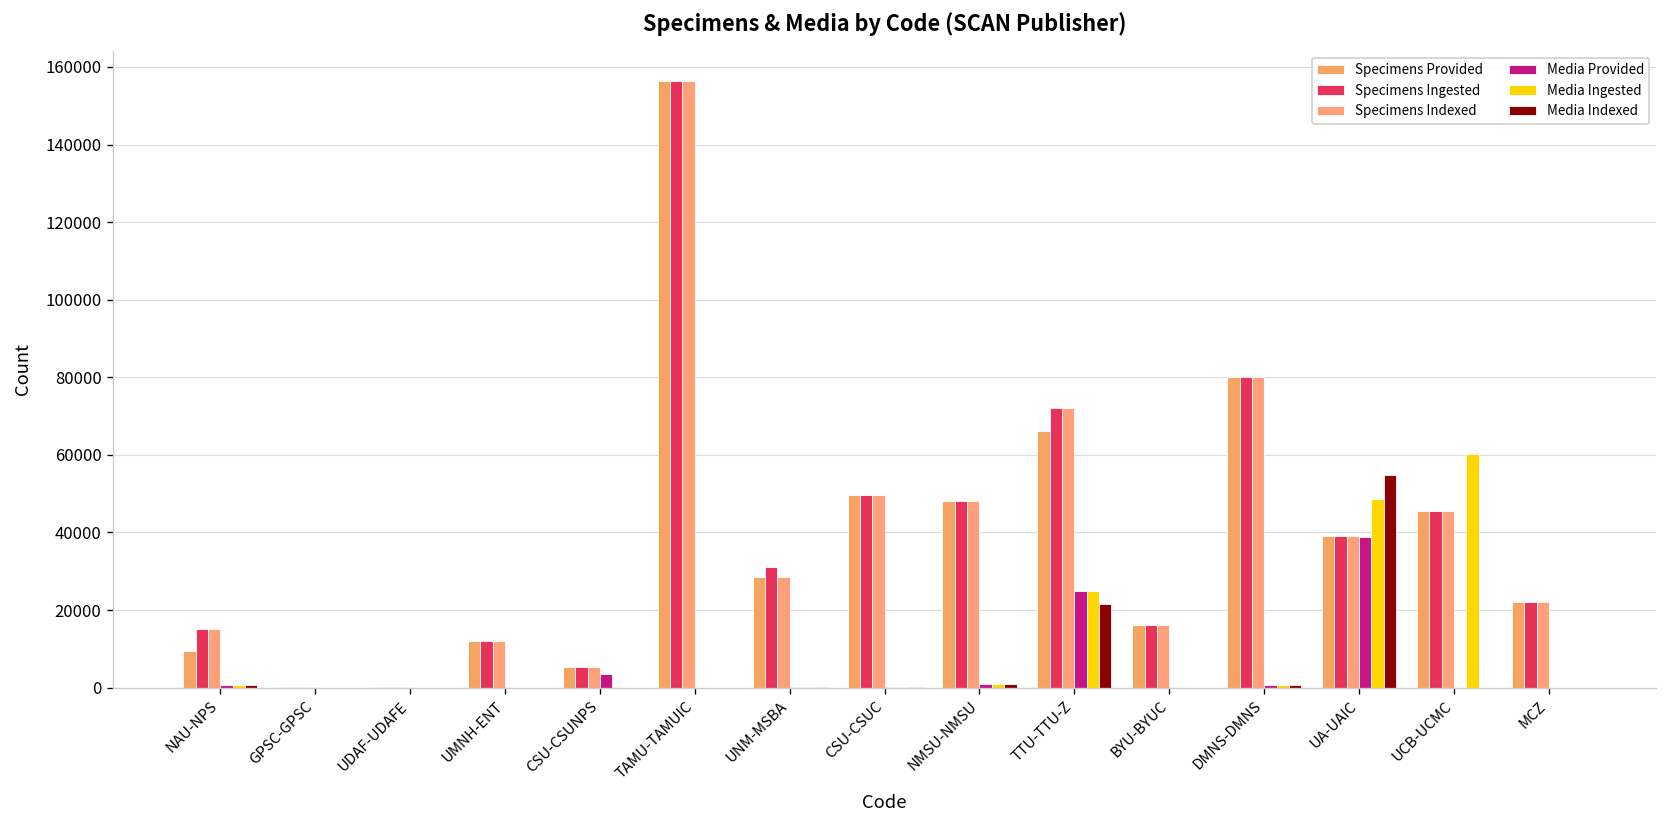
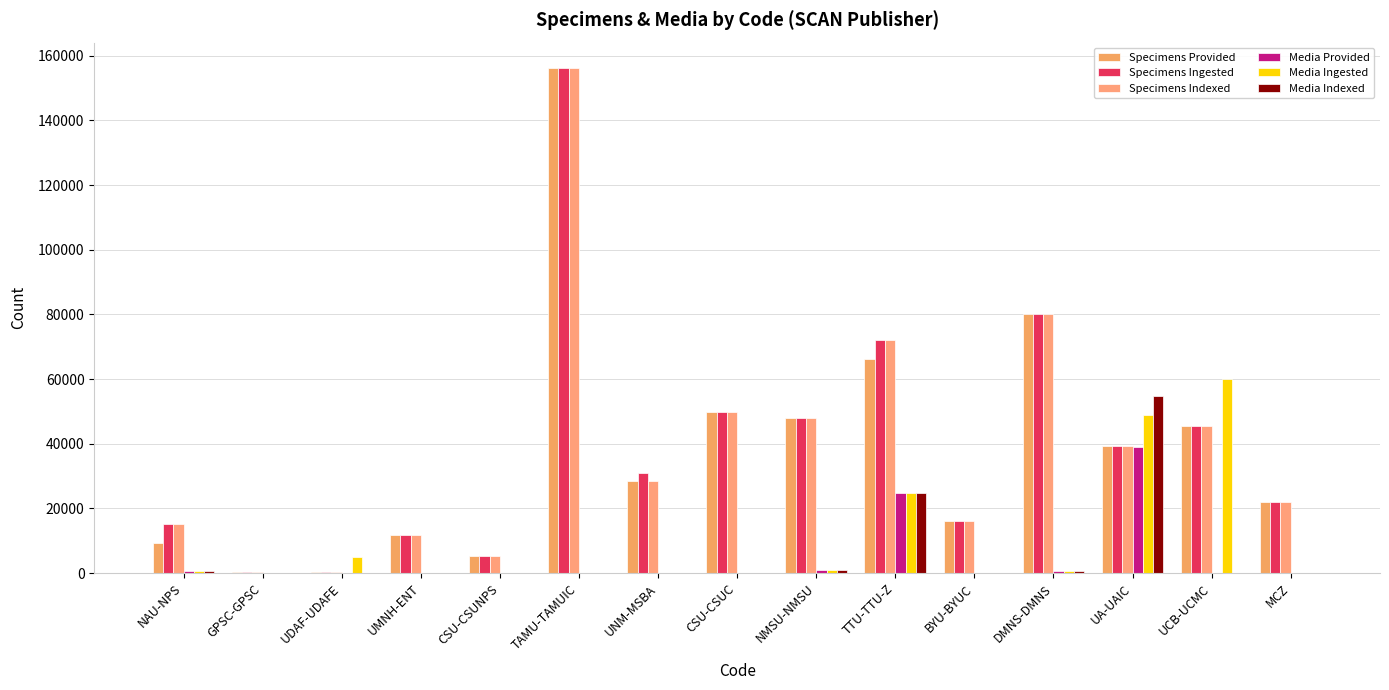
Media Ingested, UDAF-UDAFE: 0 -> 5000
Media Provided, CSU-CSUNPS: 4000 -> 0
Media Indexed, TTU-TTU-Z: 21000 -> 25000
